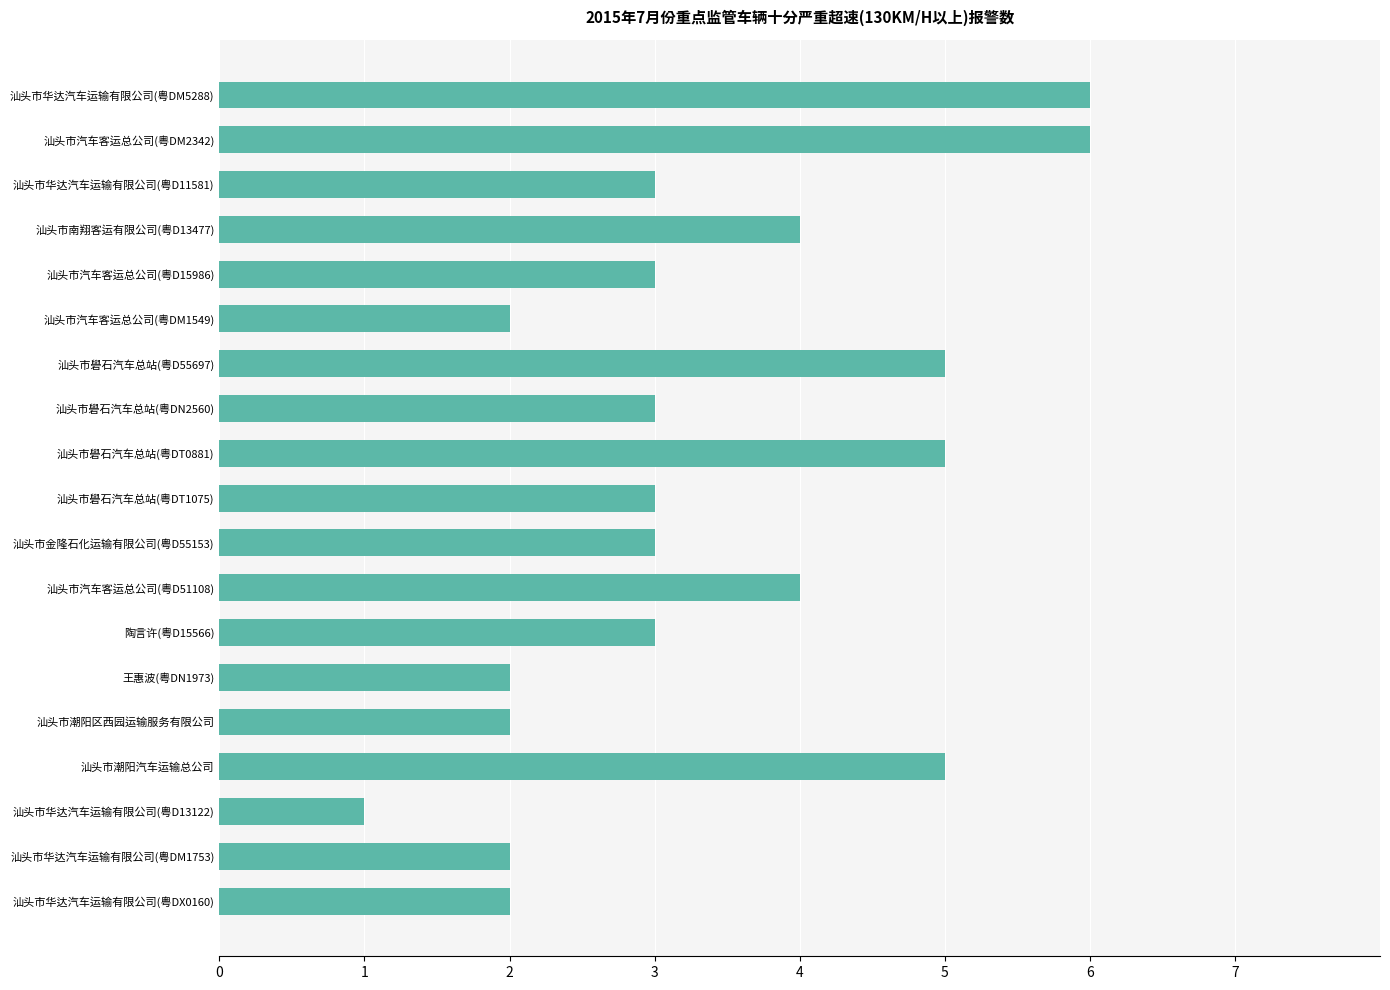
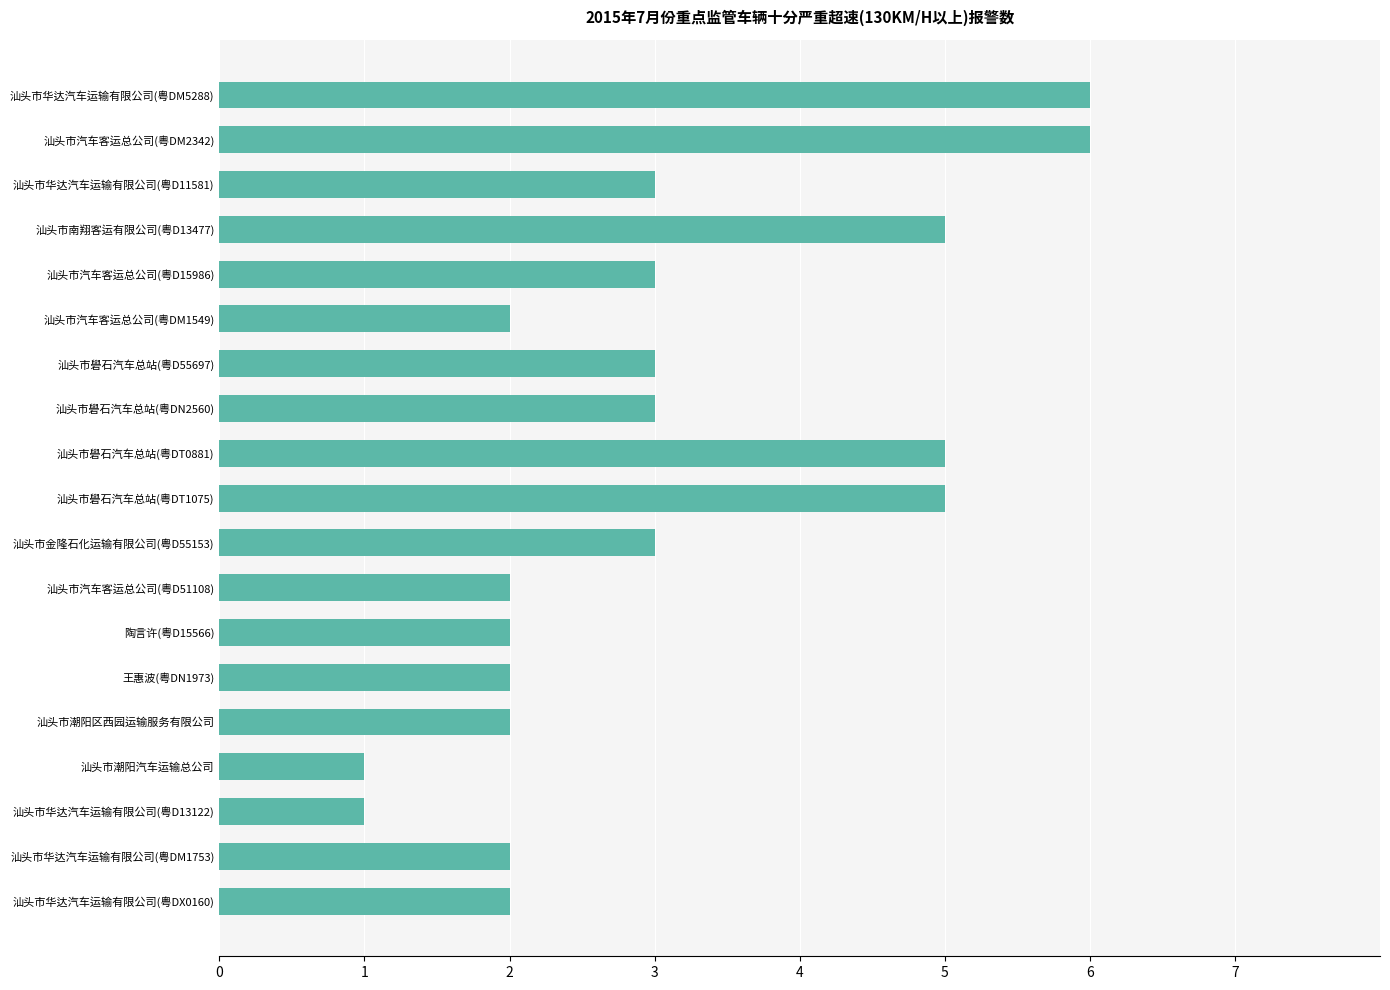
汕头市南翔客运有限公司(粤D13477): 4 -> 5
汕头市礐石汽车总站(粤D55697): 5 -> 3
汕头市礐石汽车总站(粤DT1075): 3 -> 5
汕头市汽车客运总公司(粤D51108): 4 -> 2
陶言许(粤D15566): 3 -> 2
汕头市潮阳汽车运输总公司: 5 -> 1
